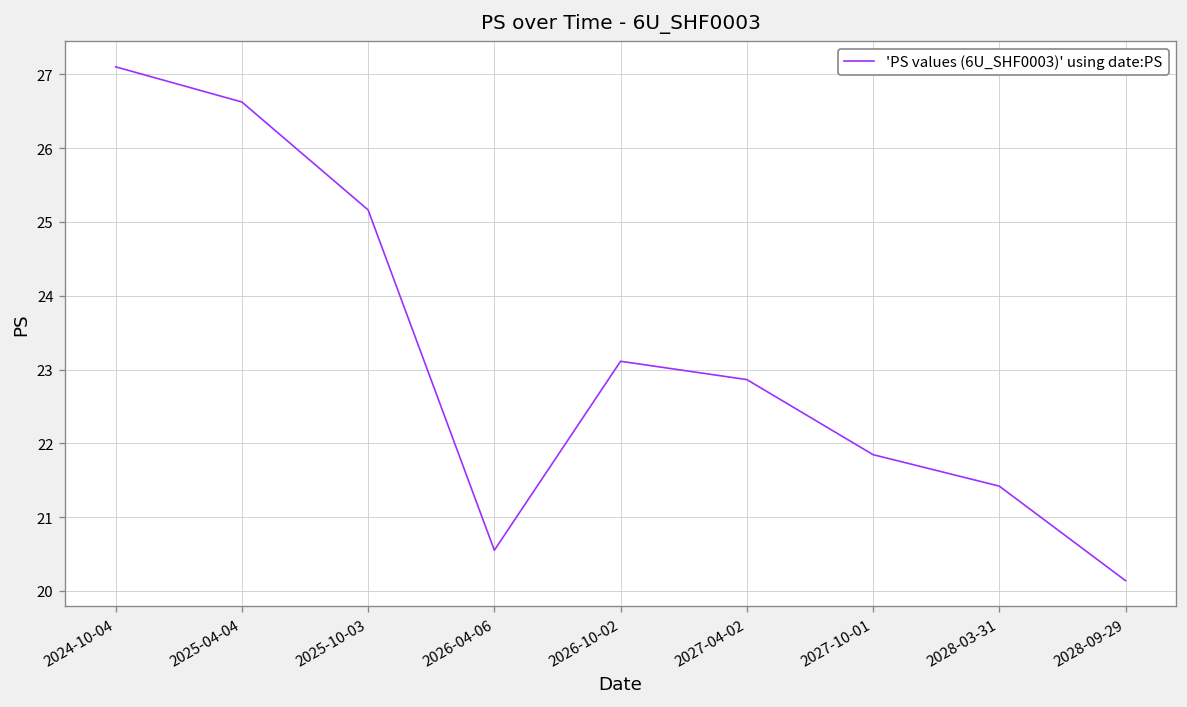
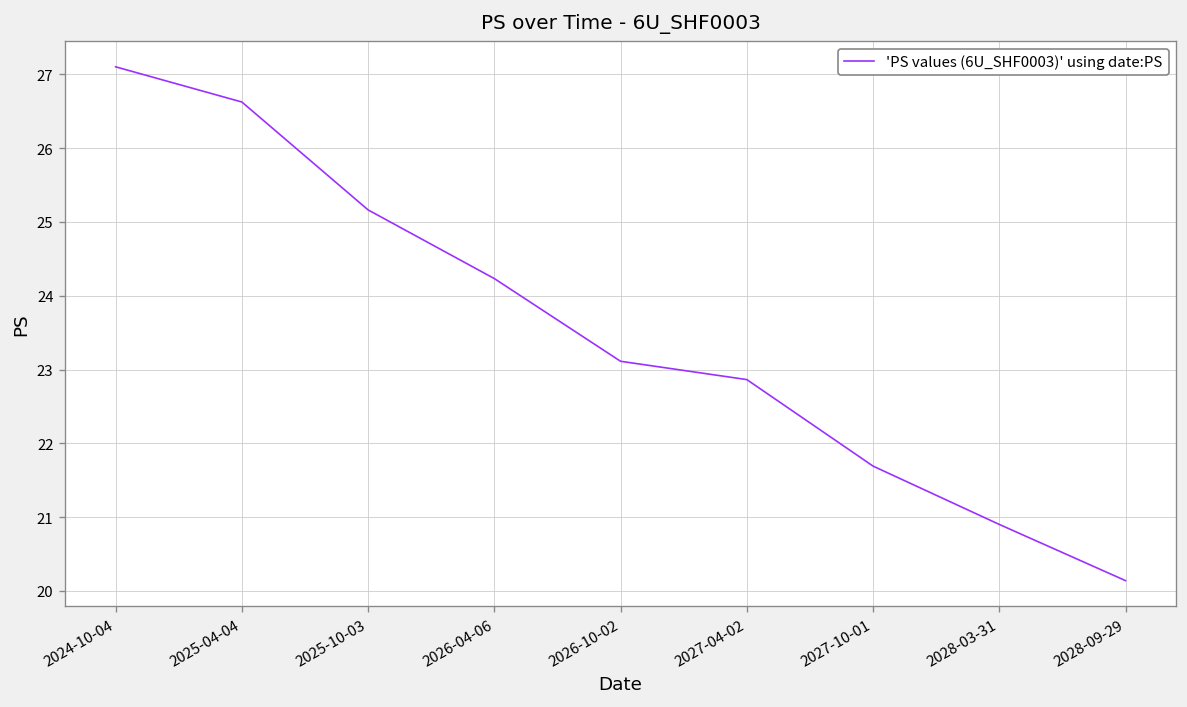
2026-04-06: 20.6 -> 24.2
2027-10-01: 21.8 -> 21.7
2028-03-31: 21.4 -> 20.9
